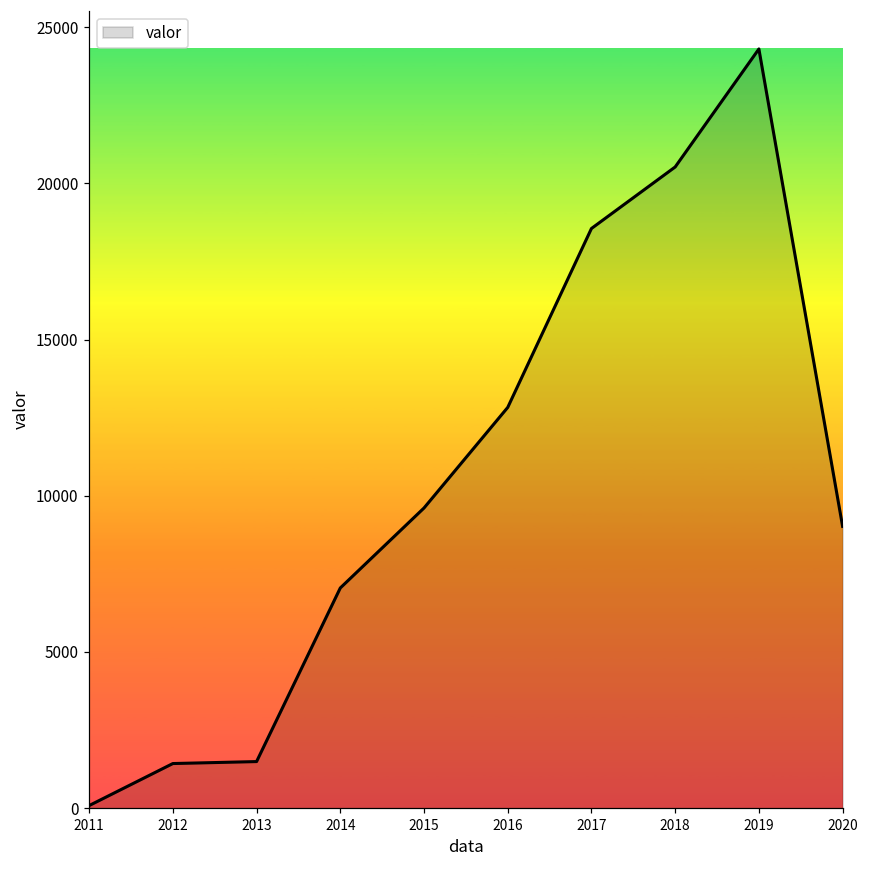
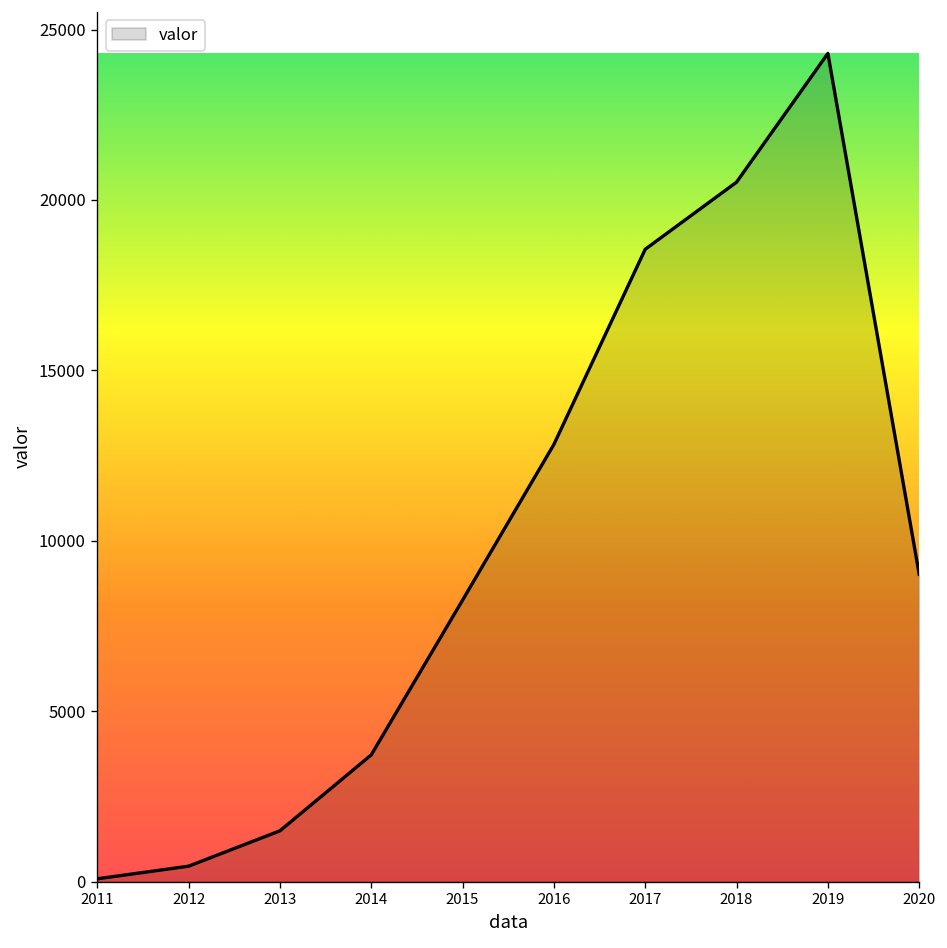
2012: 1400 -> 500
2014: 7000 -> 3700
2015: 9600 -> 8300
